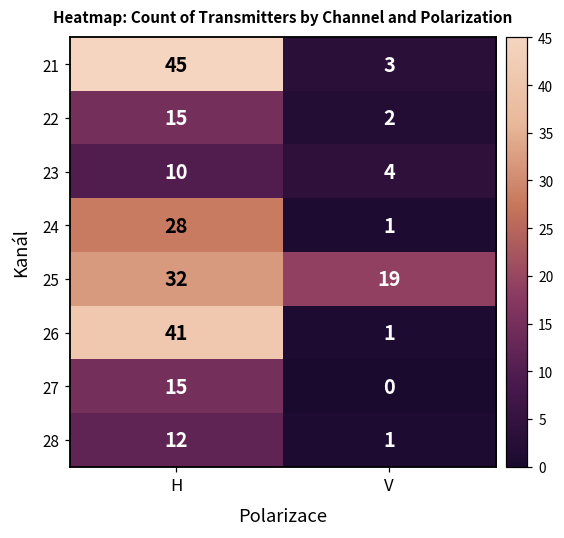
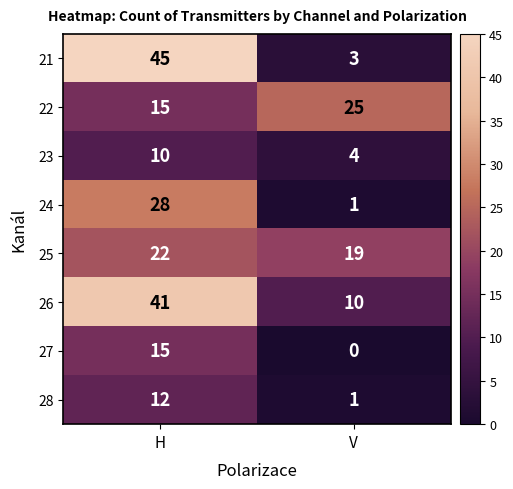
22, V: 2 -> 25
25, H: 32 -> 22
26, V: 1 -> 10
